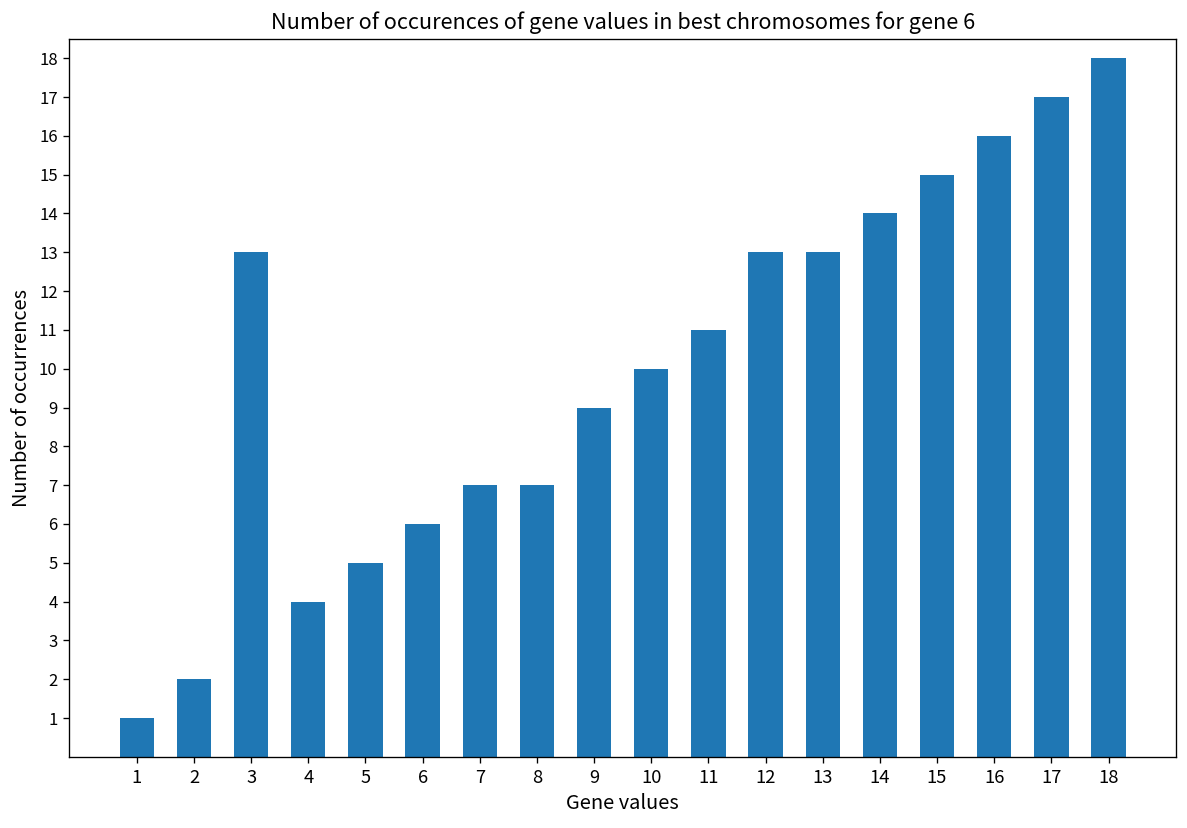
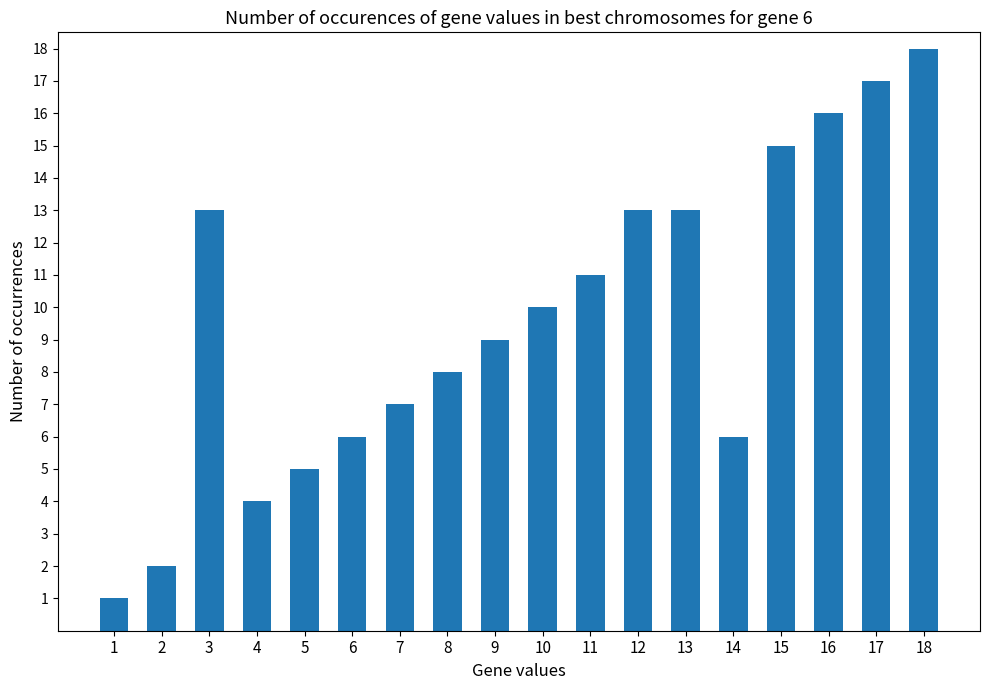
8: 7 -> 8
14: 14 -> 6
